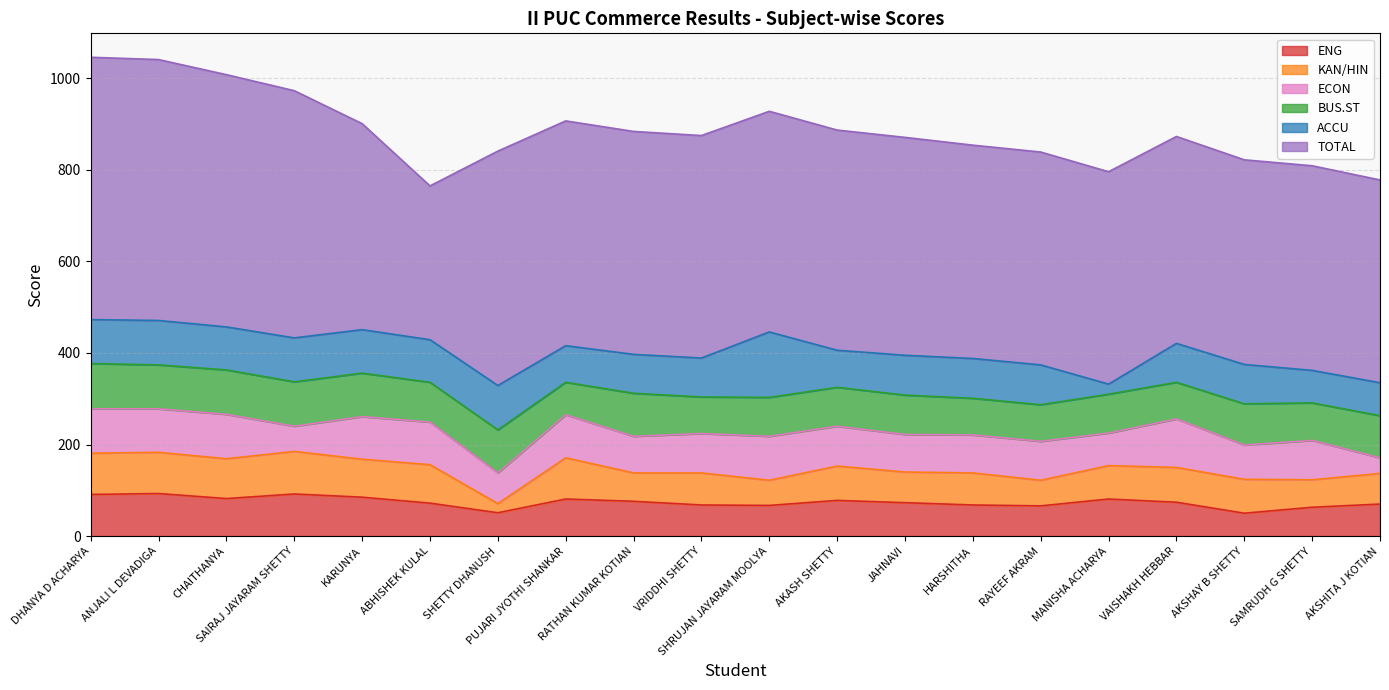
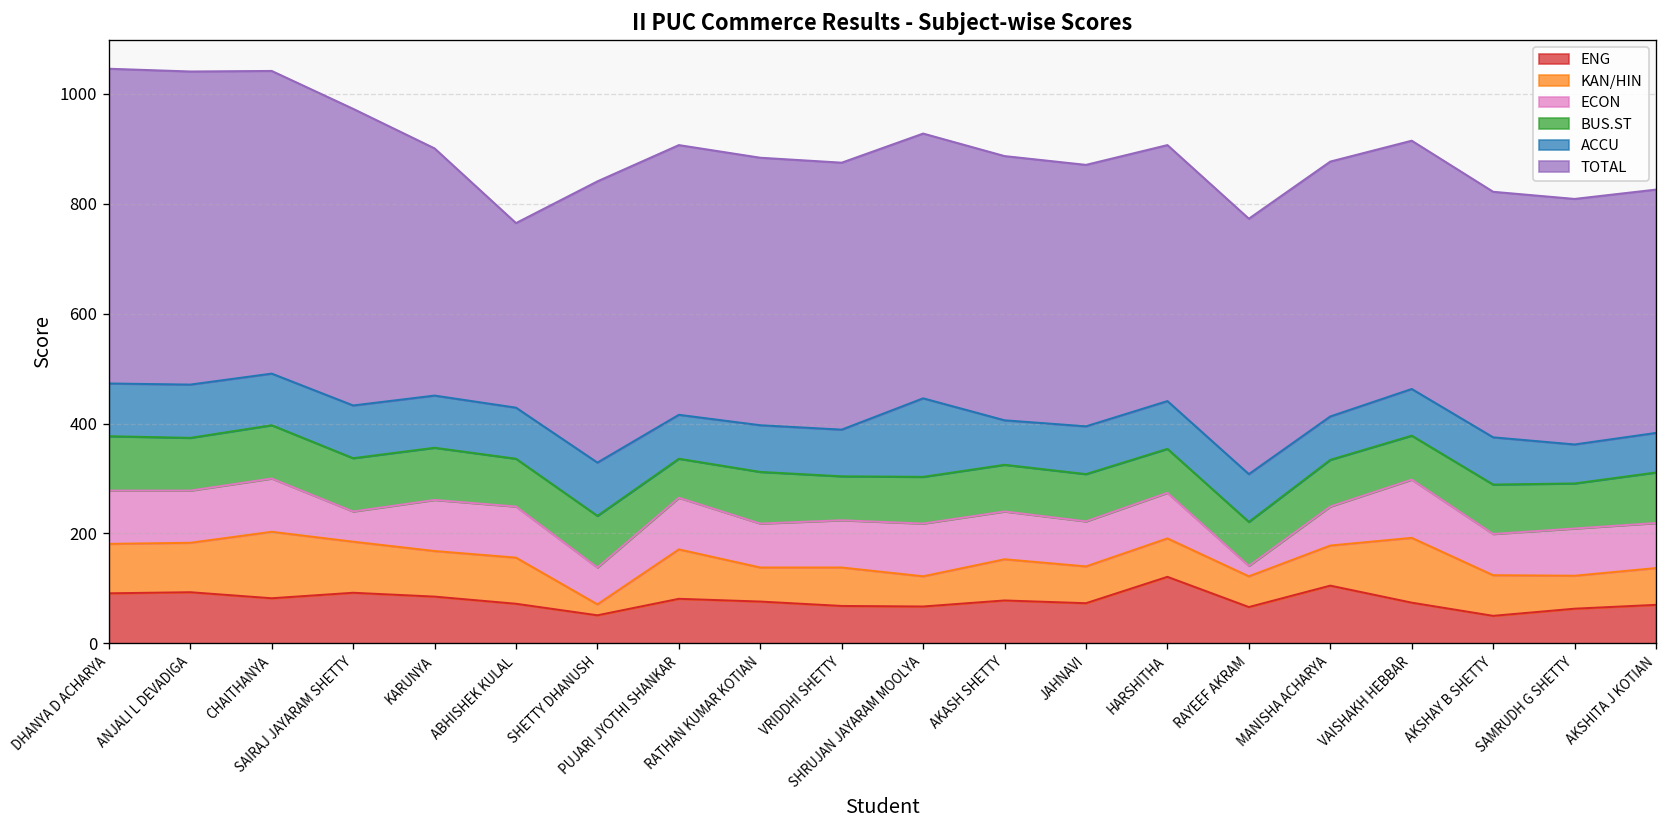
KAN/HIN, CHAITHANYA: 90 -> 120
ENG, HARSHITHA: 70 -> 120
ECON, RAYEEF AKRAM: 90 -> 20
ENG, MANISHA ACHARYA: 80 -> 110
ACCU, MANISHA ACHARYA: 20 -> 80
KAN/HIN, VAISHAKH HEBBAR: 80 -> 120
ECON, AKSHITA J KOTIAN: 30 -> 80
